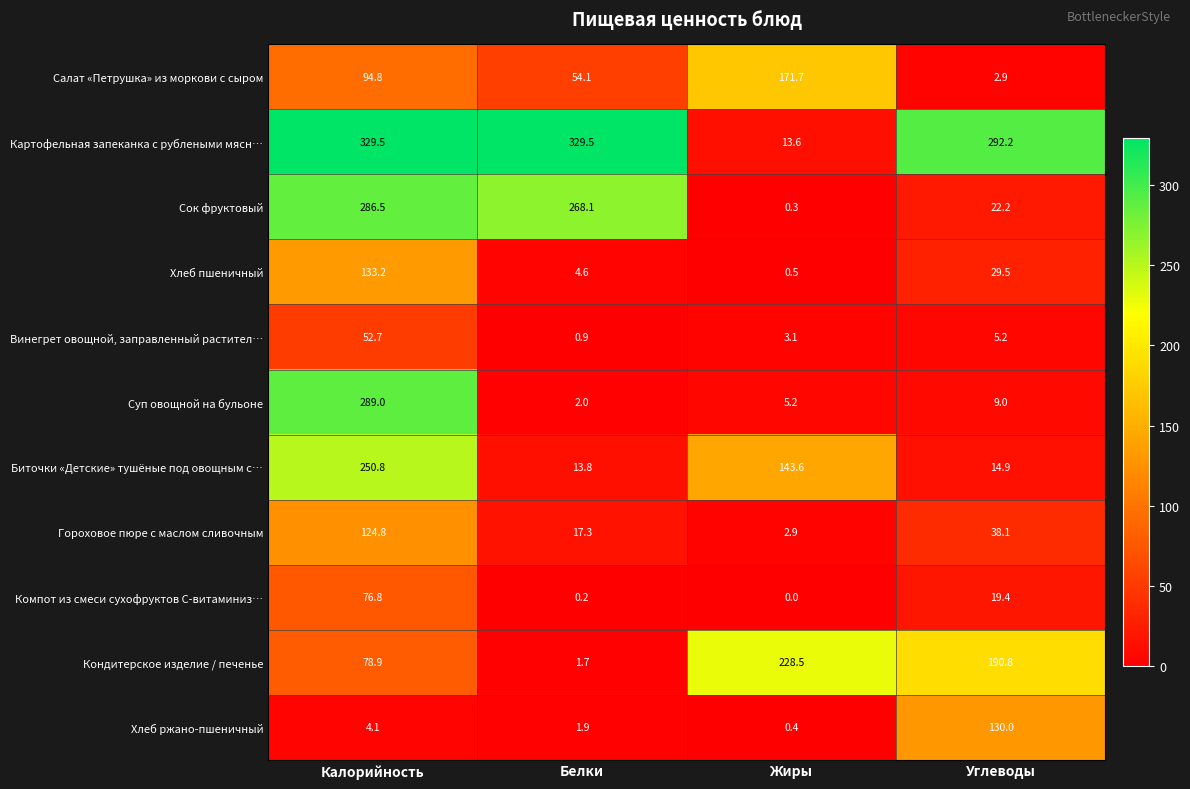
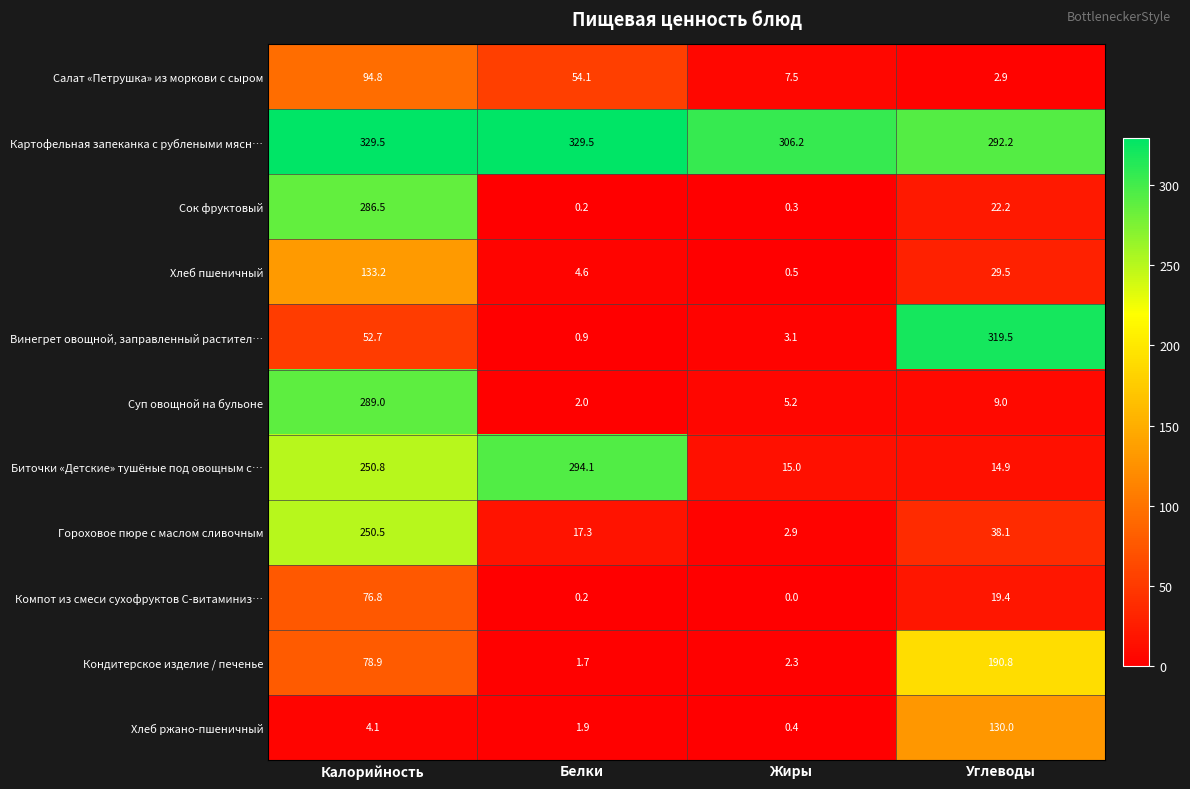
Салат «Петрушка» из моркови с сыром, Жиры: 171.7 -> 7.5
Картофельная запеканка с рублеными мясн…, Жиры: 13.6 -> 306.2
Сок фруктовый, Белки: 268.1 -> 0.2
Винегрет овощной, заправленный растител…, Углеводы: 5.2 -> 319.5
Биточки «Детские» тушёные под овощным с…, Белки: 13.8 -> 294.1
Биточки «Детские» тушёные под овощным с…, Жиры: 143.6 -> 15.0
Гороховое пюре с маслом сливочным, Калорийность: 124.8 -> 250.5
Кондитерское изделие / печенье, Жиры: 228.5 -> 2.3
